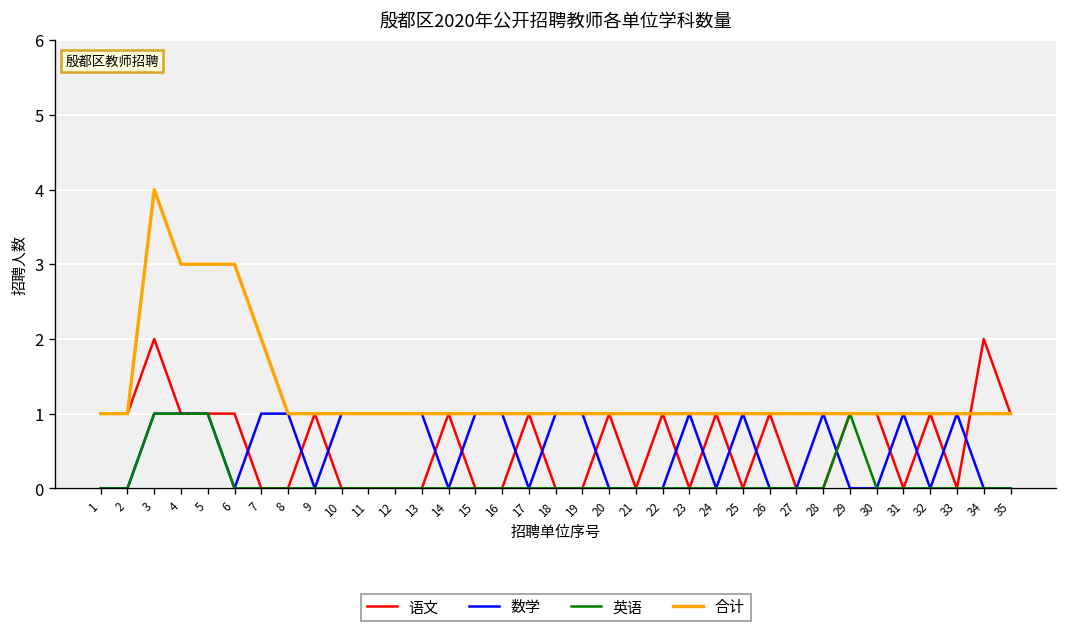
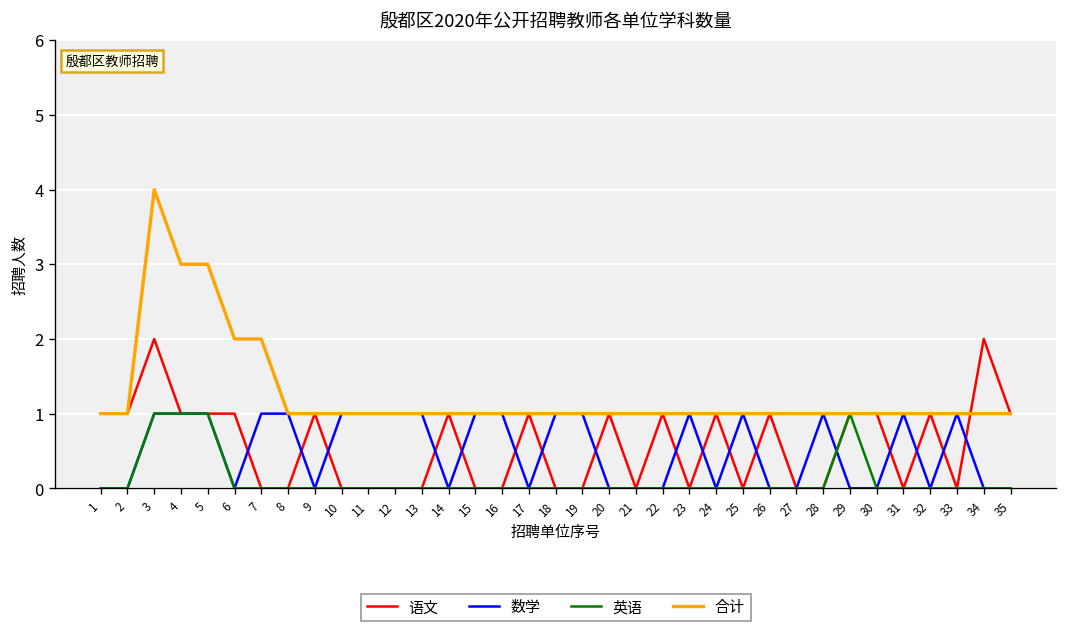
合计, 6: 3 -> 2
